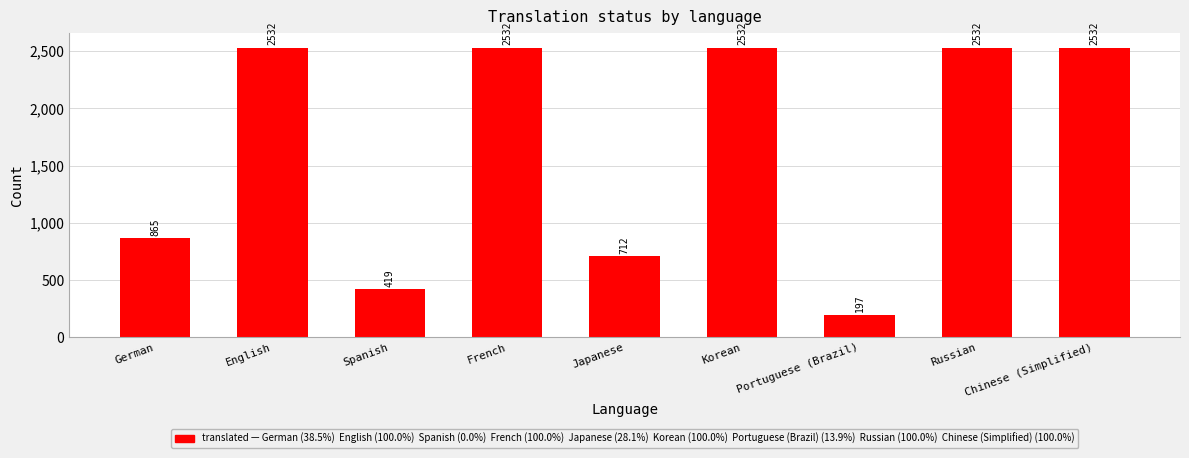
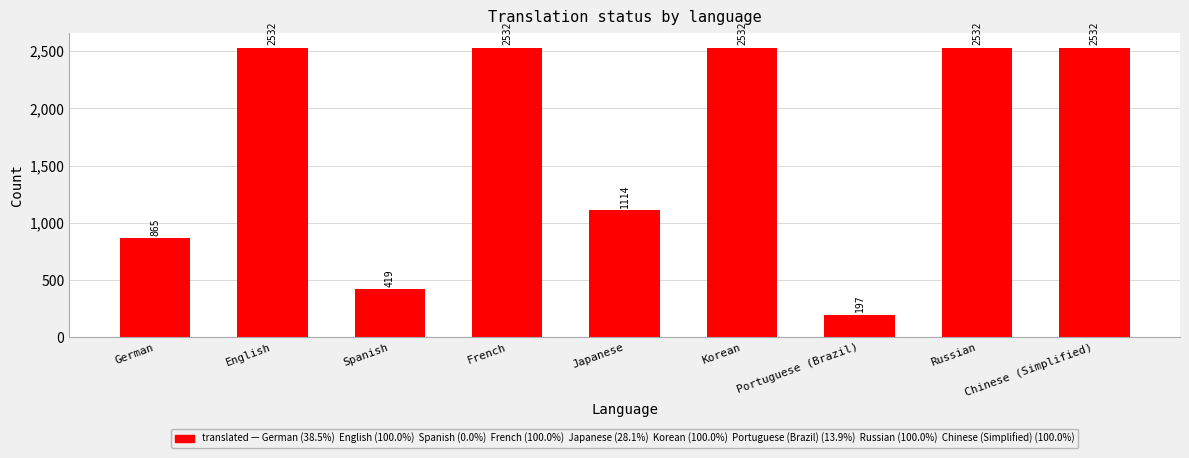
Japanese: 712 -> 1114
